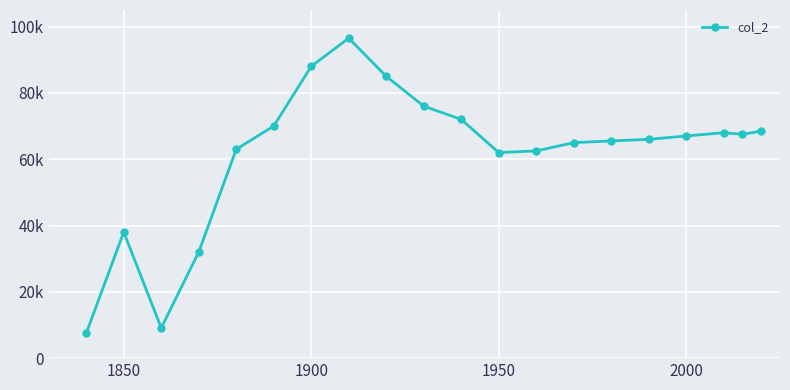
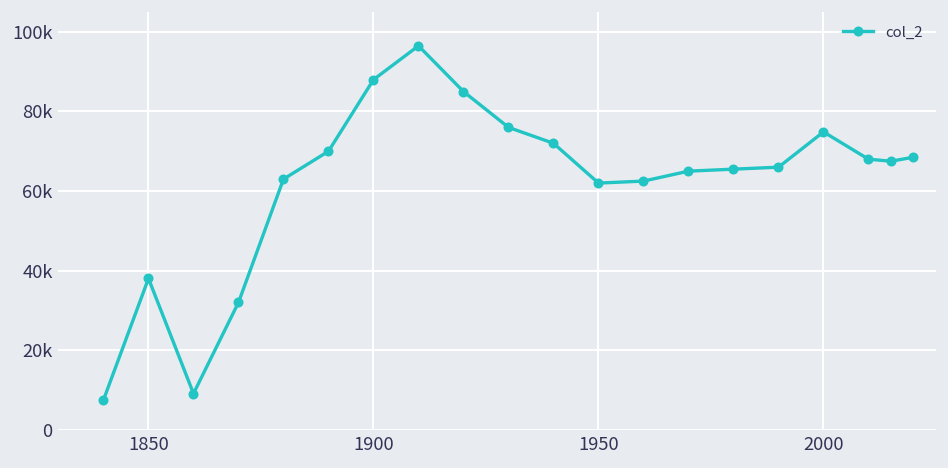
2000: 67000 -> 75000
